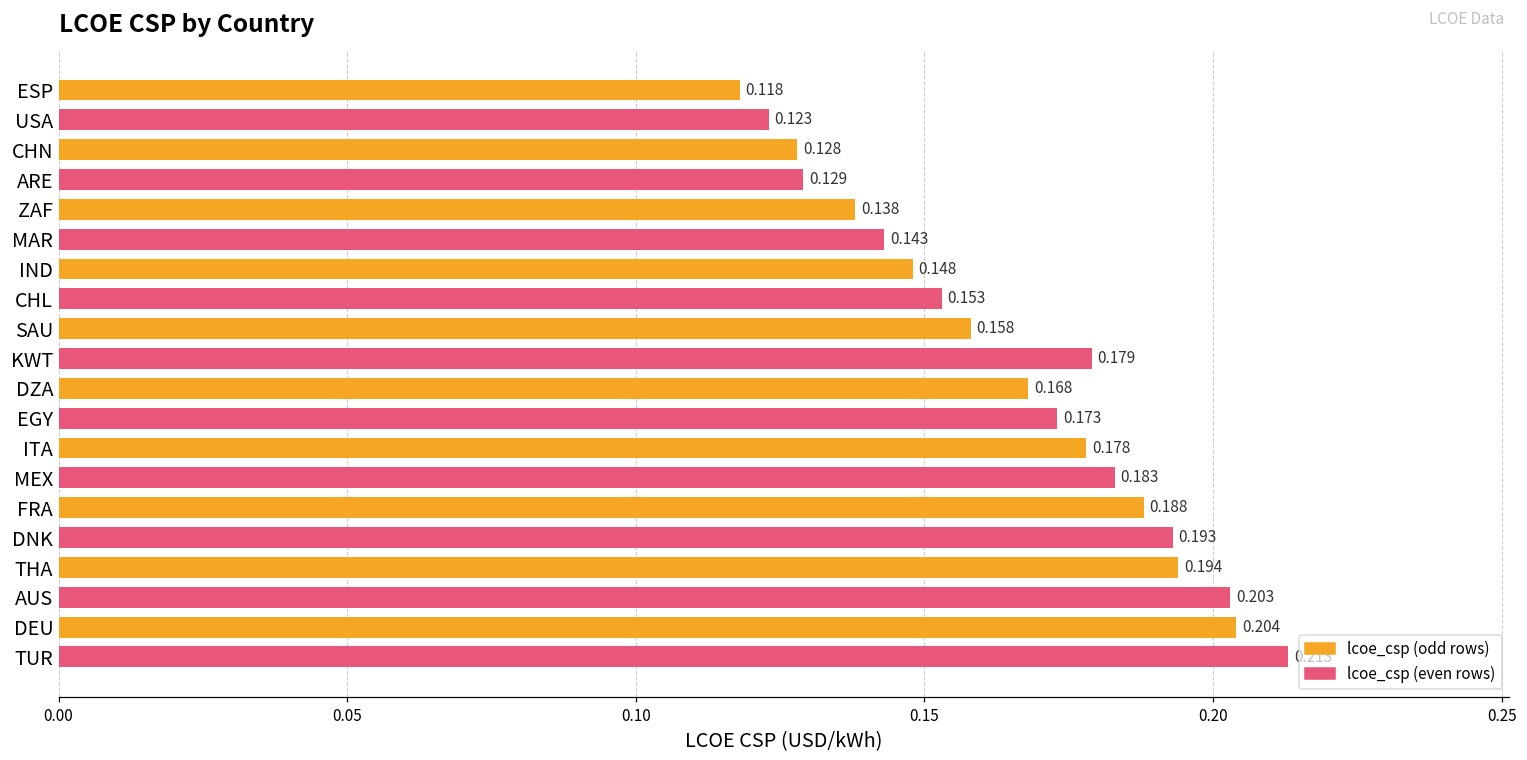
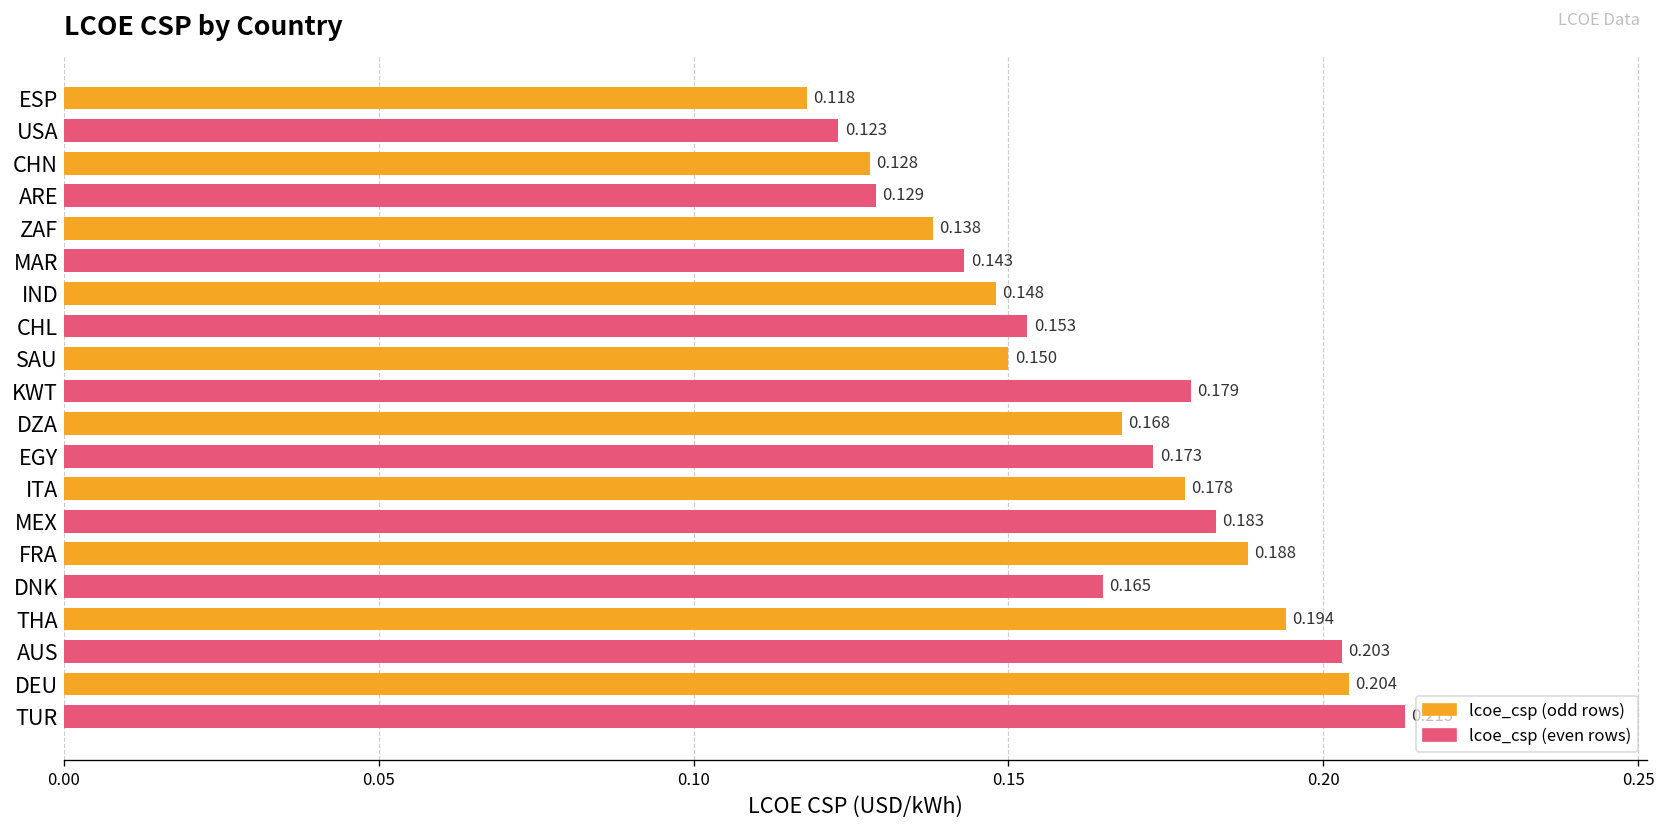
SAU: 0.158 -> 0.150
DNK: 0.193 -> 0.165
